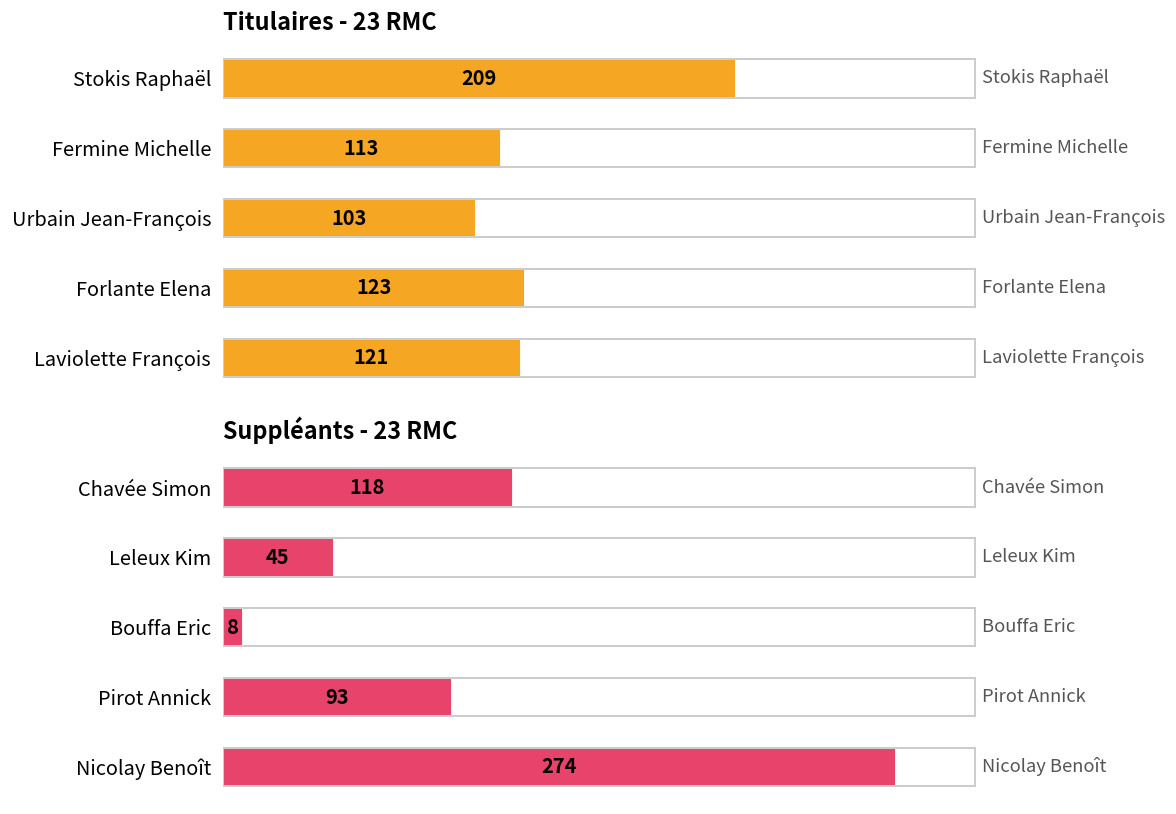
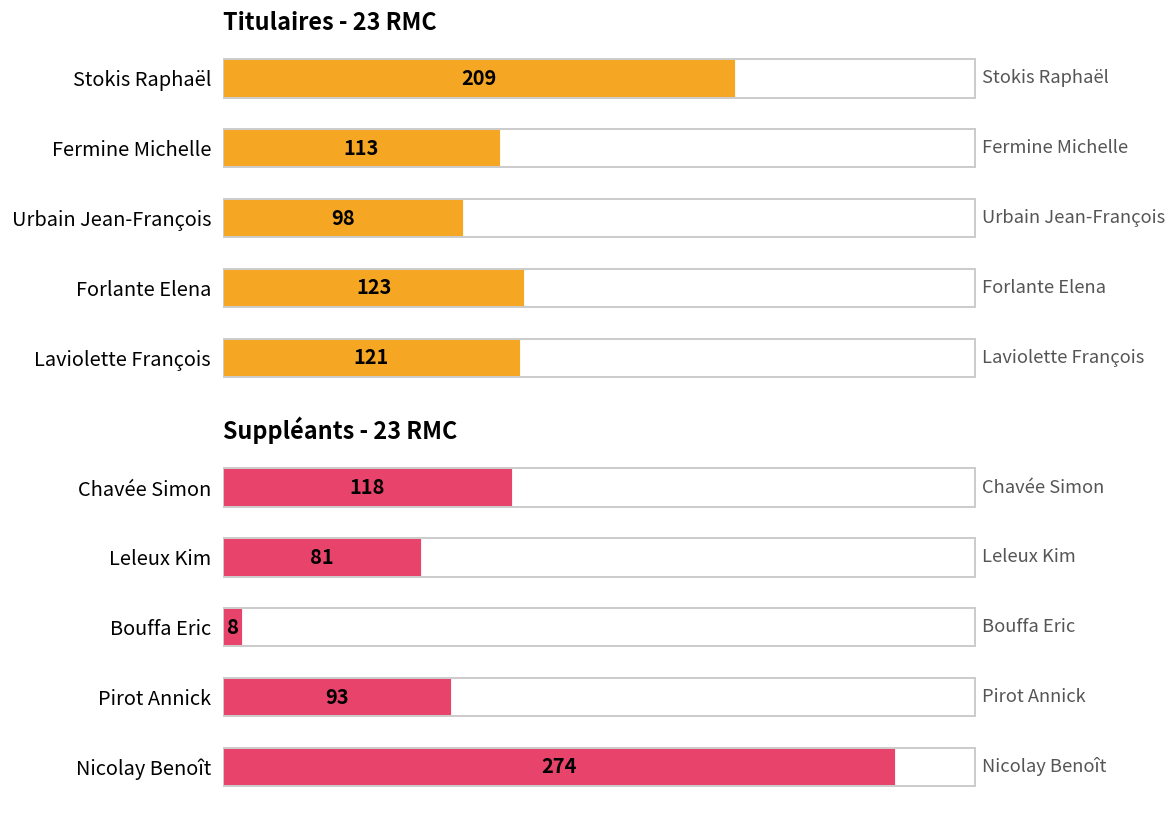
Titulaires - 23 RMC, Urbain Jean-François: 103 -> 98
Suppléants - 23 RMC, Leleux Kim: 45 -> 81
